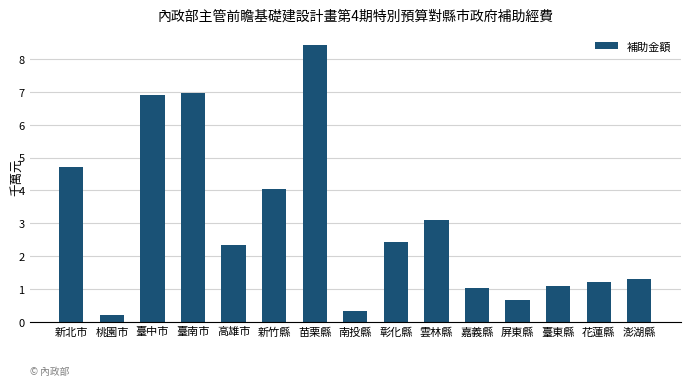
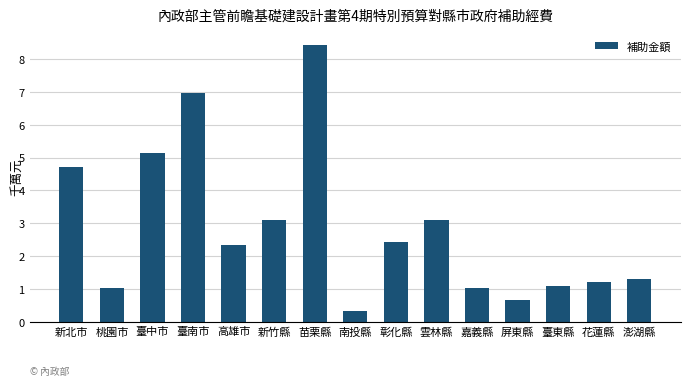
桃園市: 0.2 -> 1.0
臺中市: 6.9 -> 5.1
新竹縣: 4.0 -> 3.1
